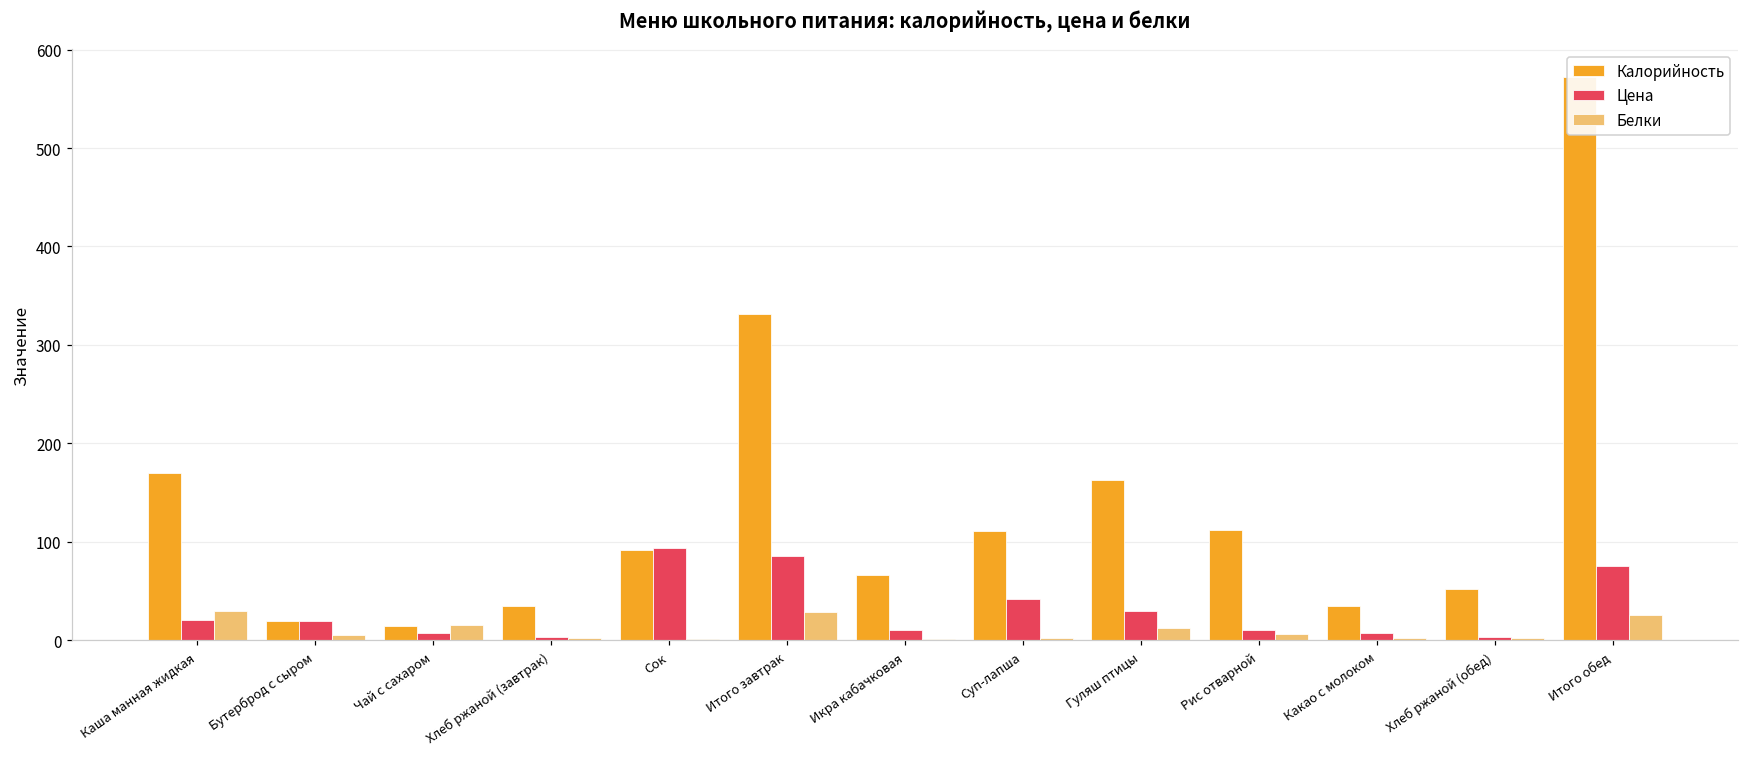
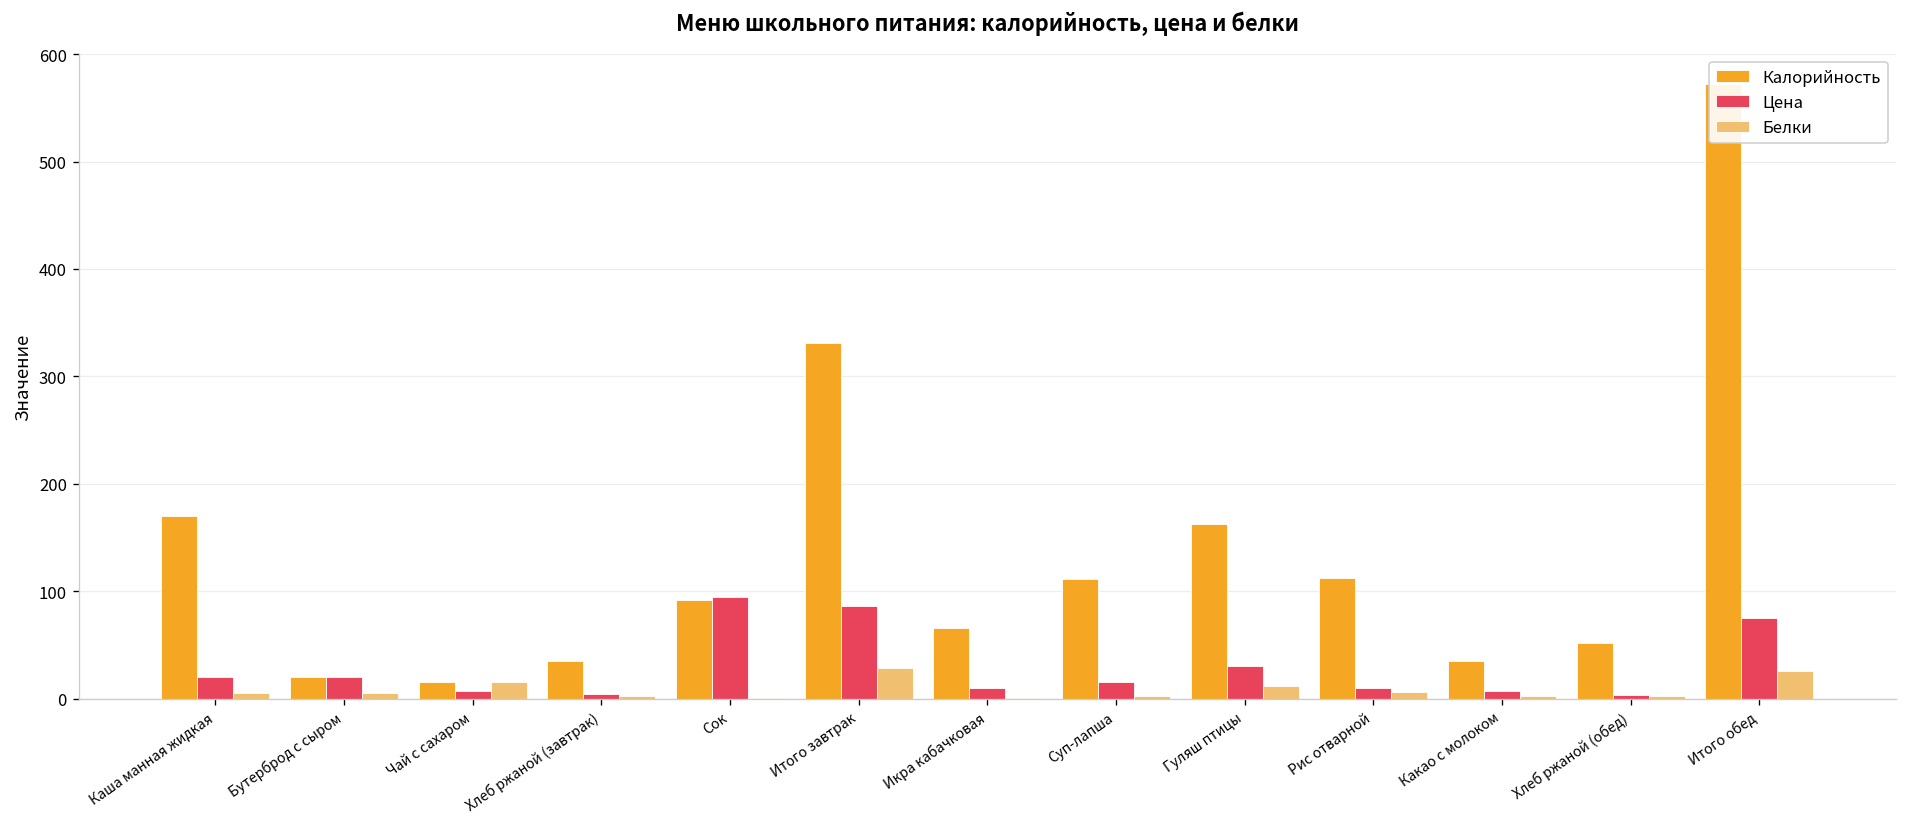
Белки, Каша манная жидкая: 30 -> 10
Цена, Суп-лапша: 40 -> 20
